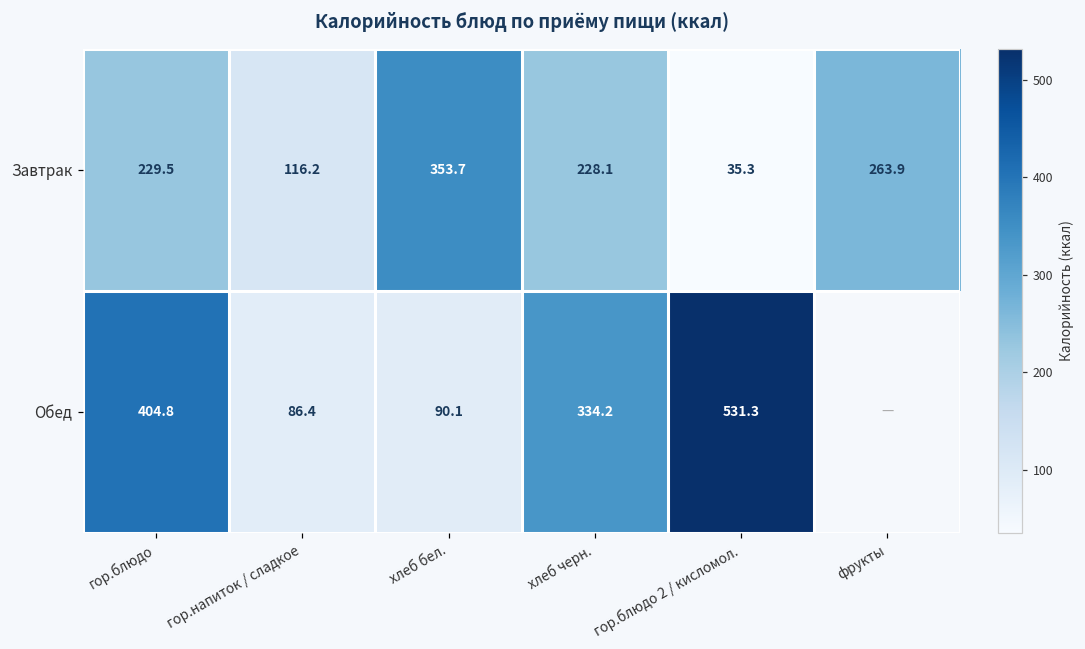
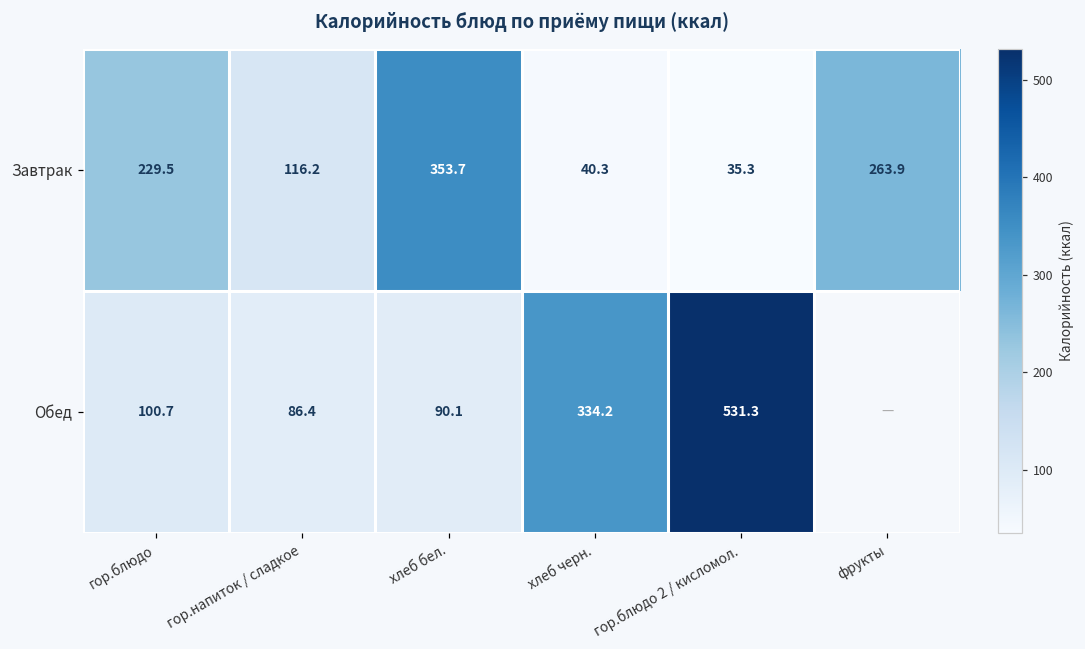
Завтрак, хлеб черн.: 228.1 -> 40.3
Обед, гор.блюдо: 404.8 -> 100.7
